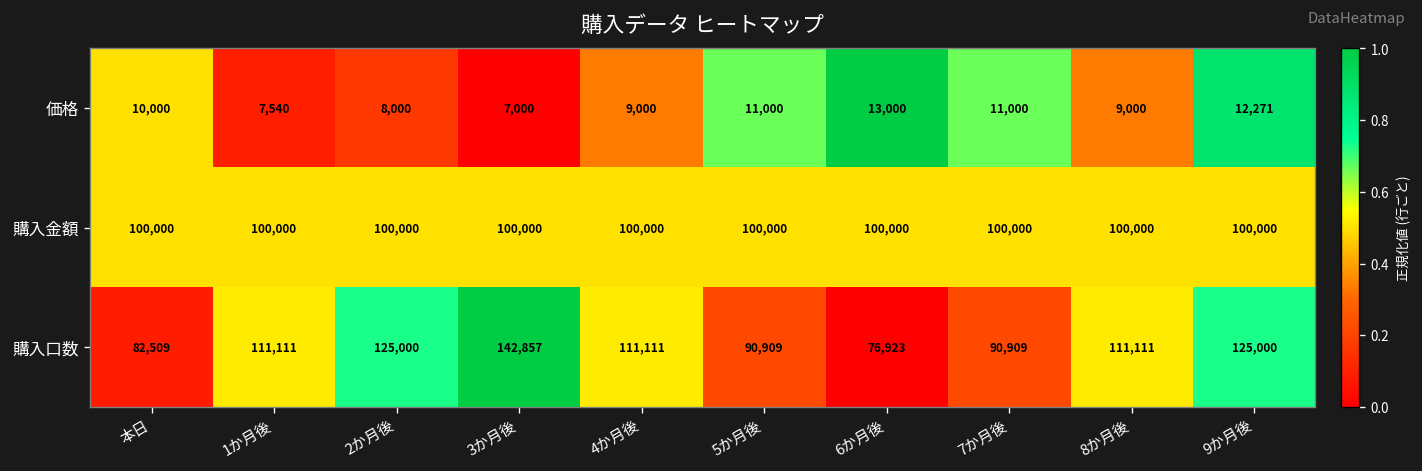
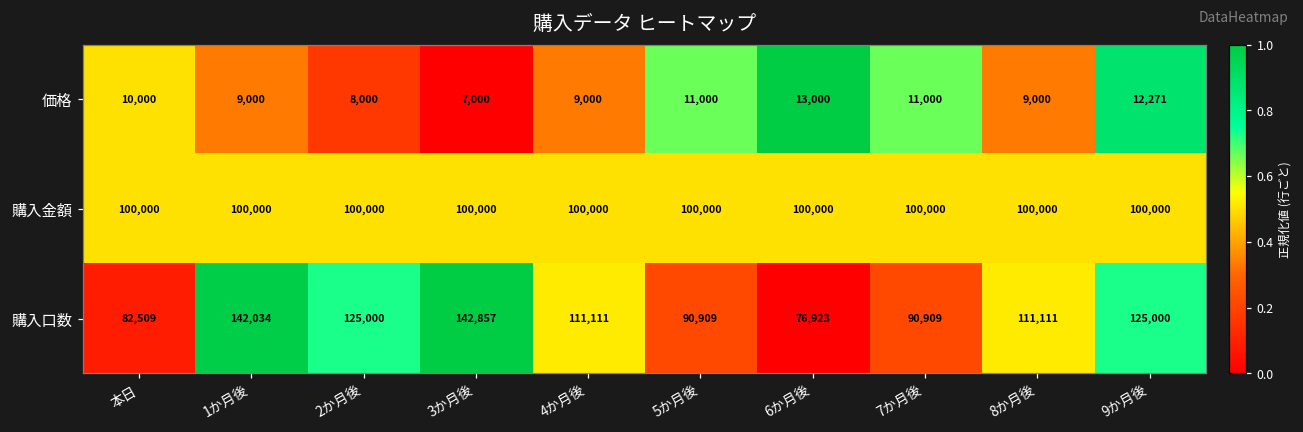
価格, 1か月後: 7,540 -> 9,000
購入口数, 1か月後: 111,111 -> 142,034
